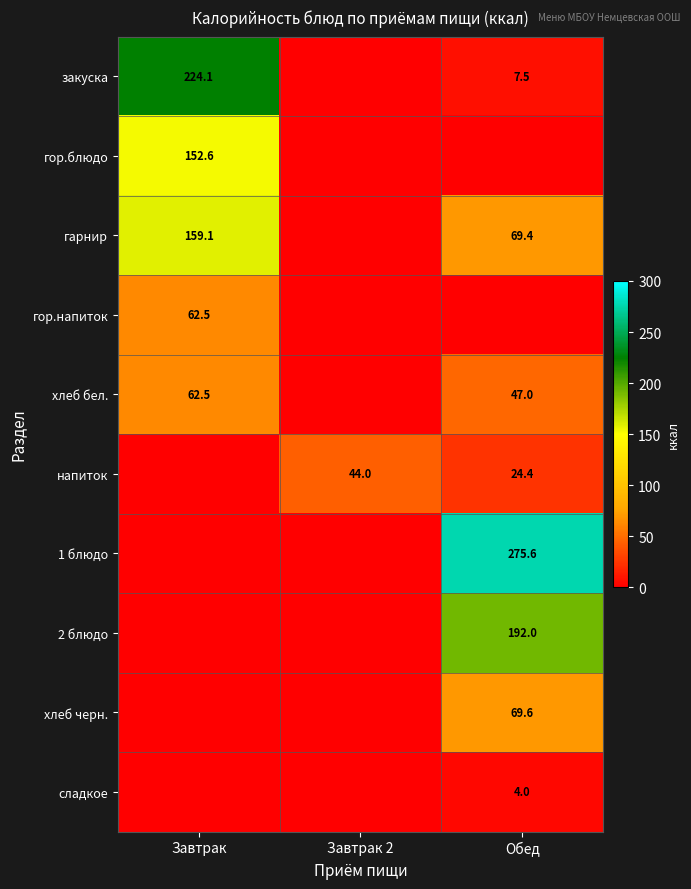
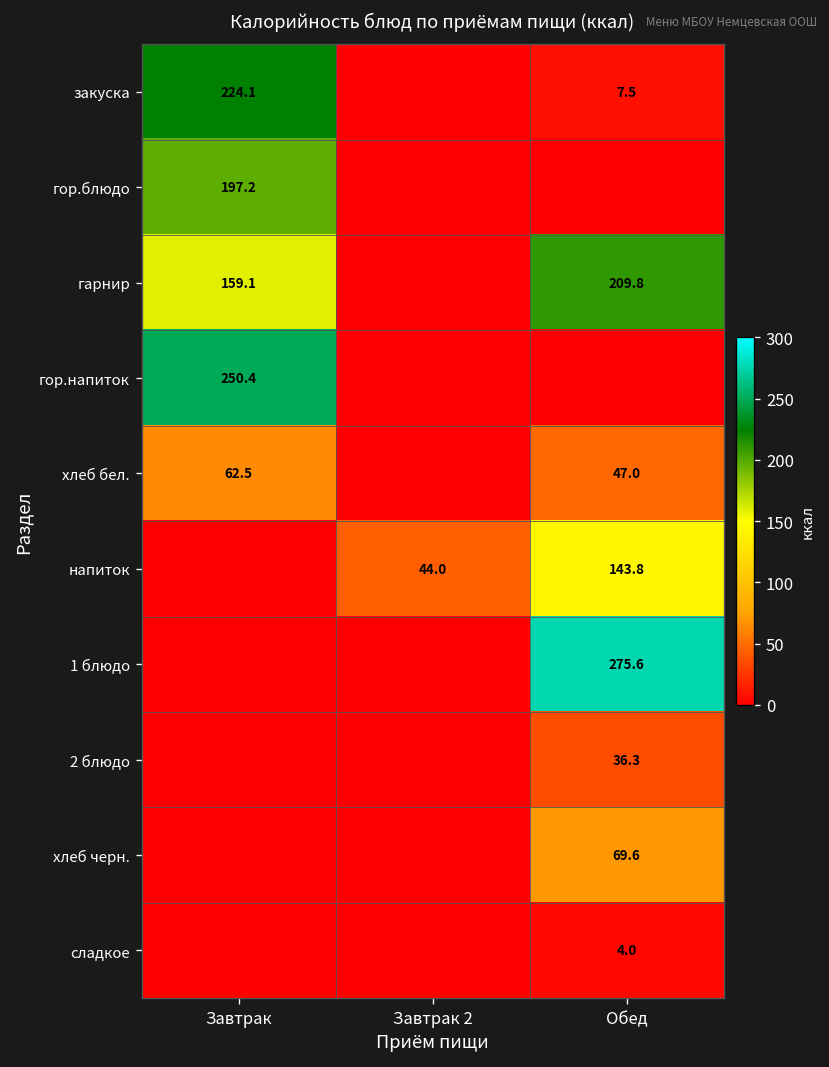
гор.блюдо, Завтрак: 152.6 -> 197.2
гарнир, Обед: 69.4 -> 209.8
гор.напиток, Завтрак: 62.5 -> 250.4
напиток, Обед: 24.4 -> 143.8
2 блюдо, Обед: 192.0 -> 36.3
